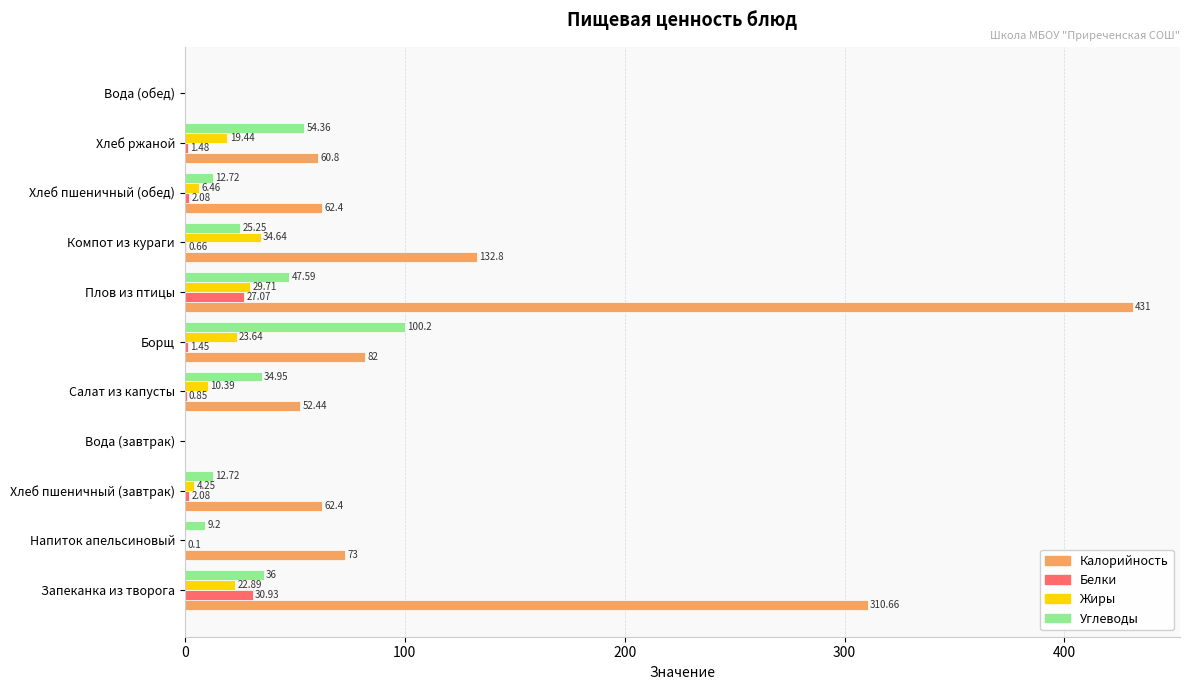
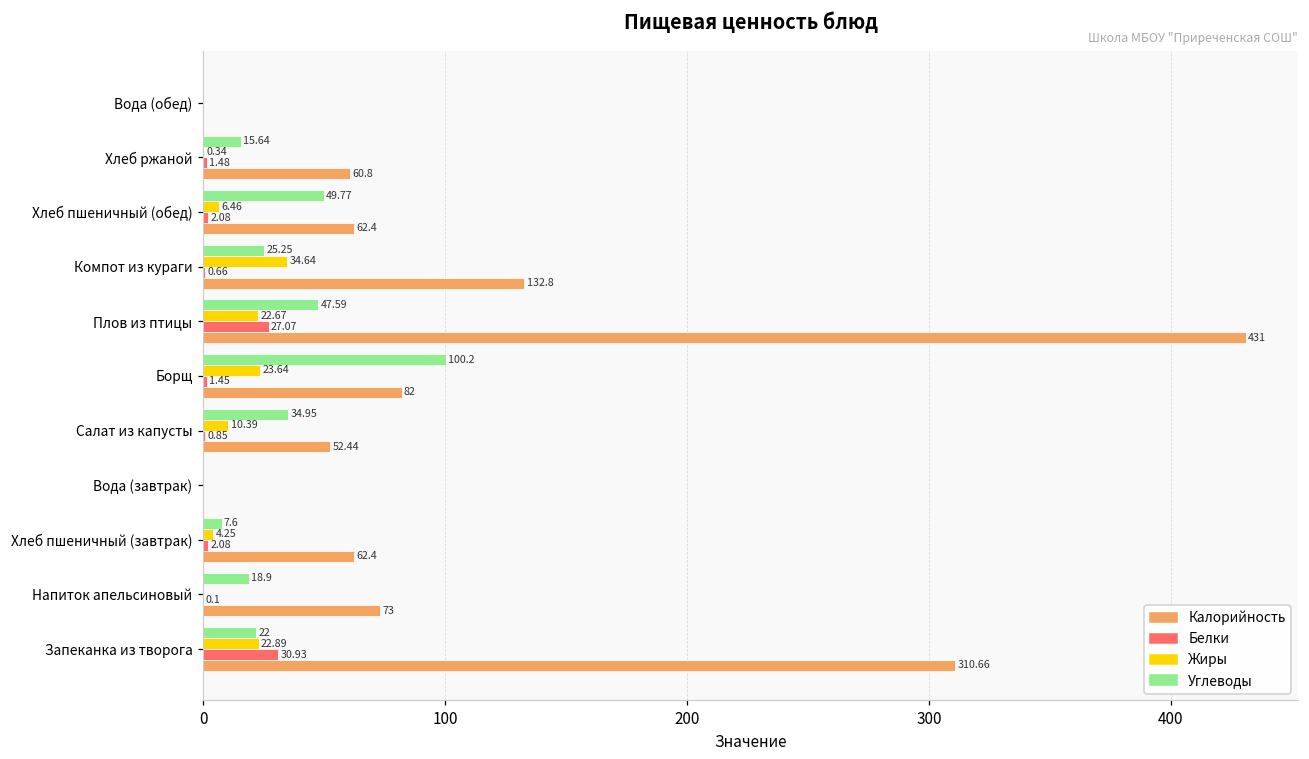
Углеводы, Хлеб ржаной: 54.36 -> 15.64
Жиры, Хлеб ржаной: 19.44 -> 0.34
Углеводы, Хлеб пшеничный (обед): 12.72 -> 49.77
Жиры, Плов из птицы: 29.71 -> 22.67
Углеводы, Хлеб пшеничный (завтрак): 12.72 -> 7.6
Углеводы, Напиток апельсиновый: 9.2 -> 18.9
Углеводы, Запеканка из творога: 36 -> 22
